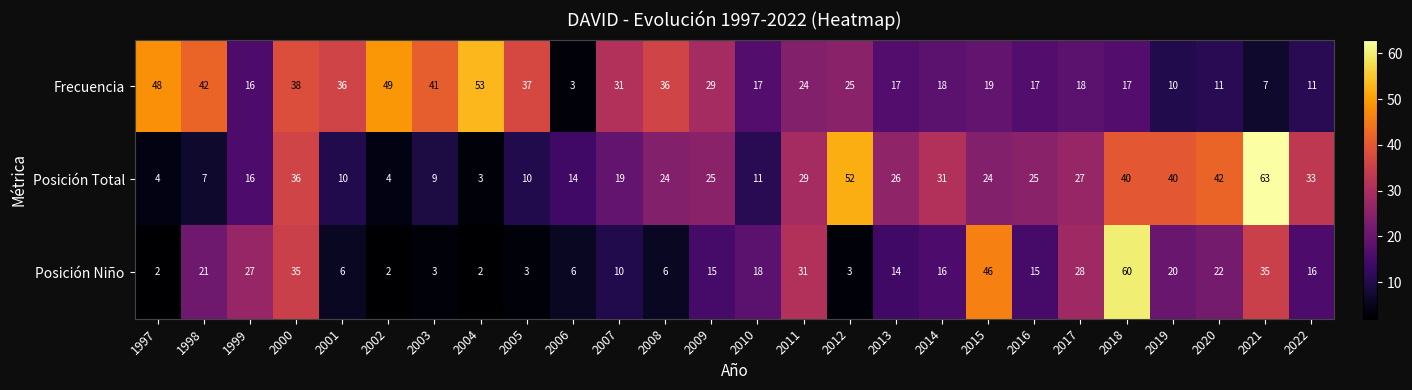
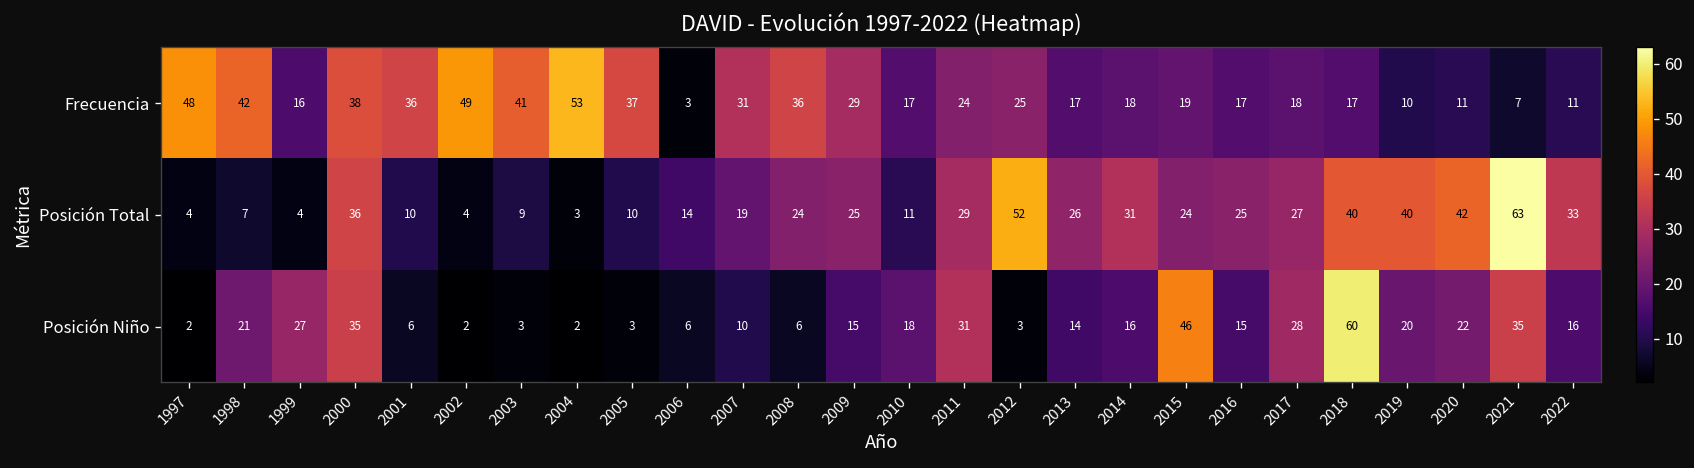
Posición Total, 1999: 16 -> 4
